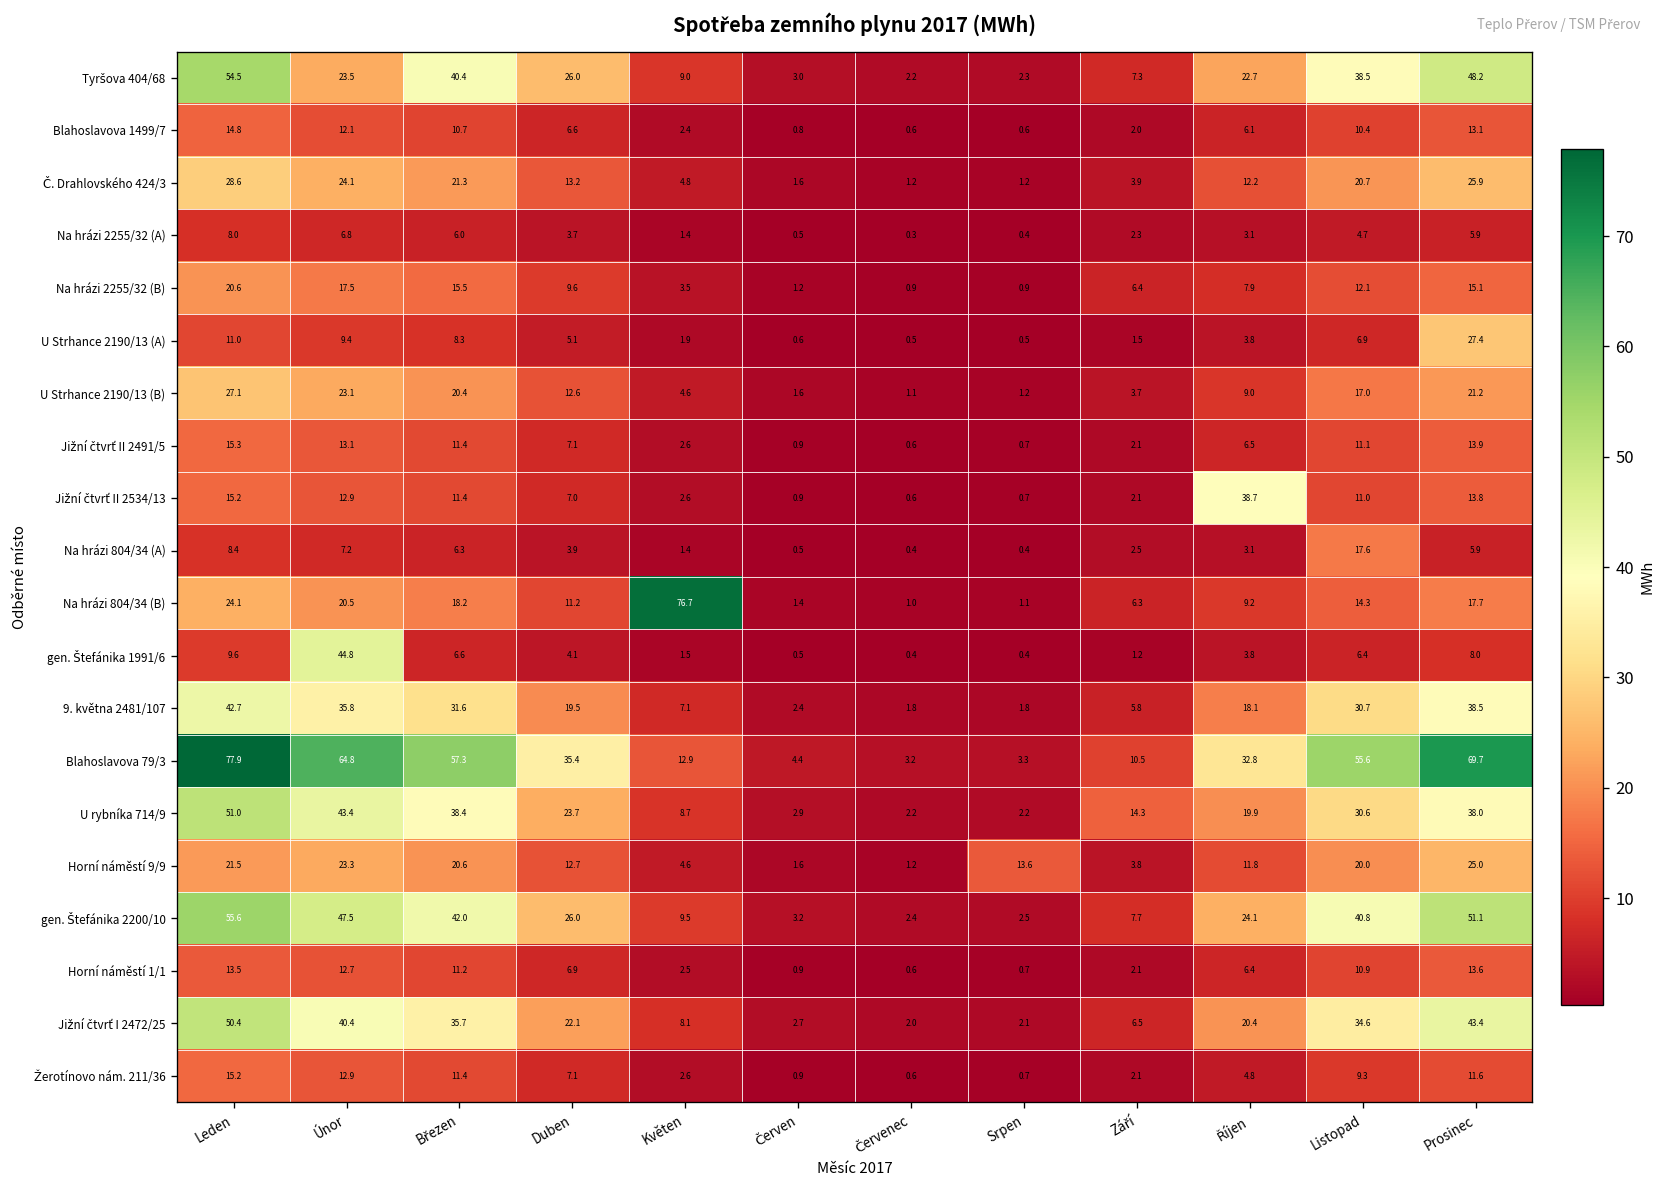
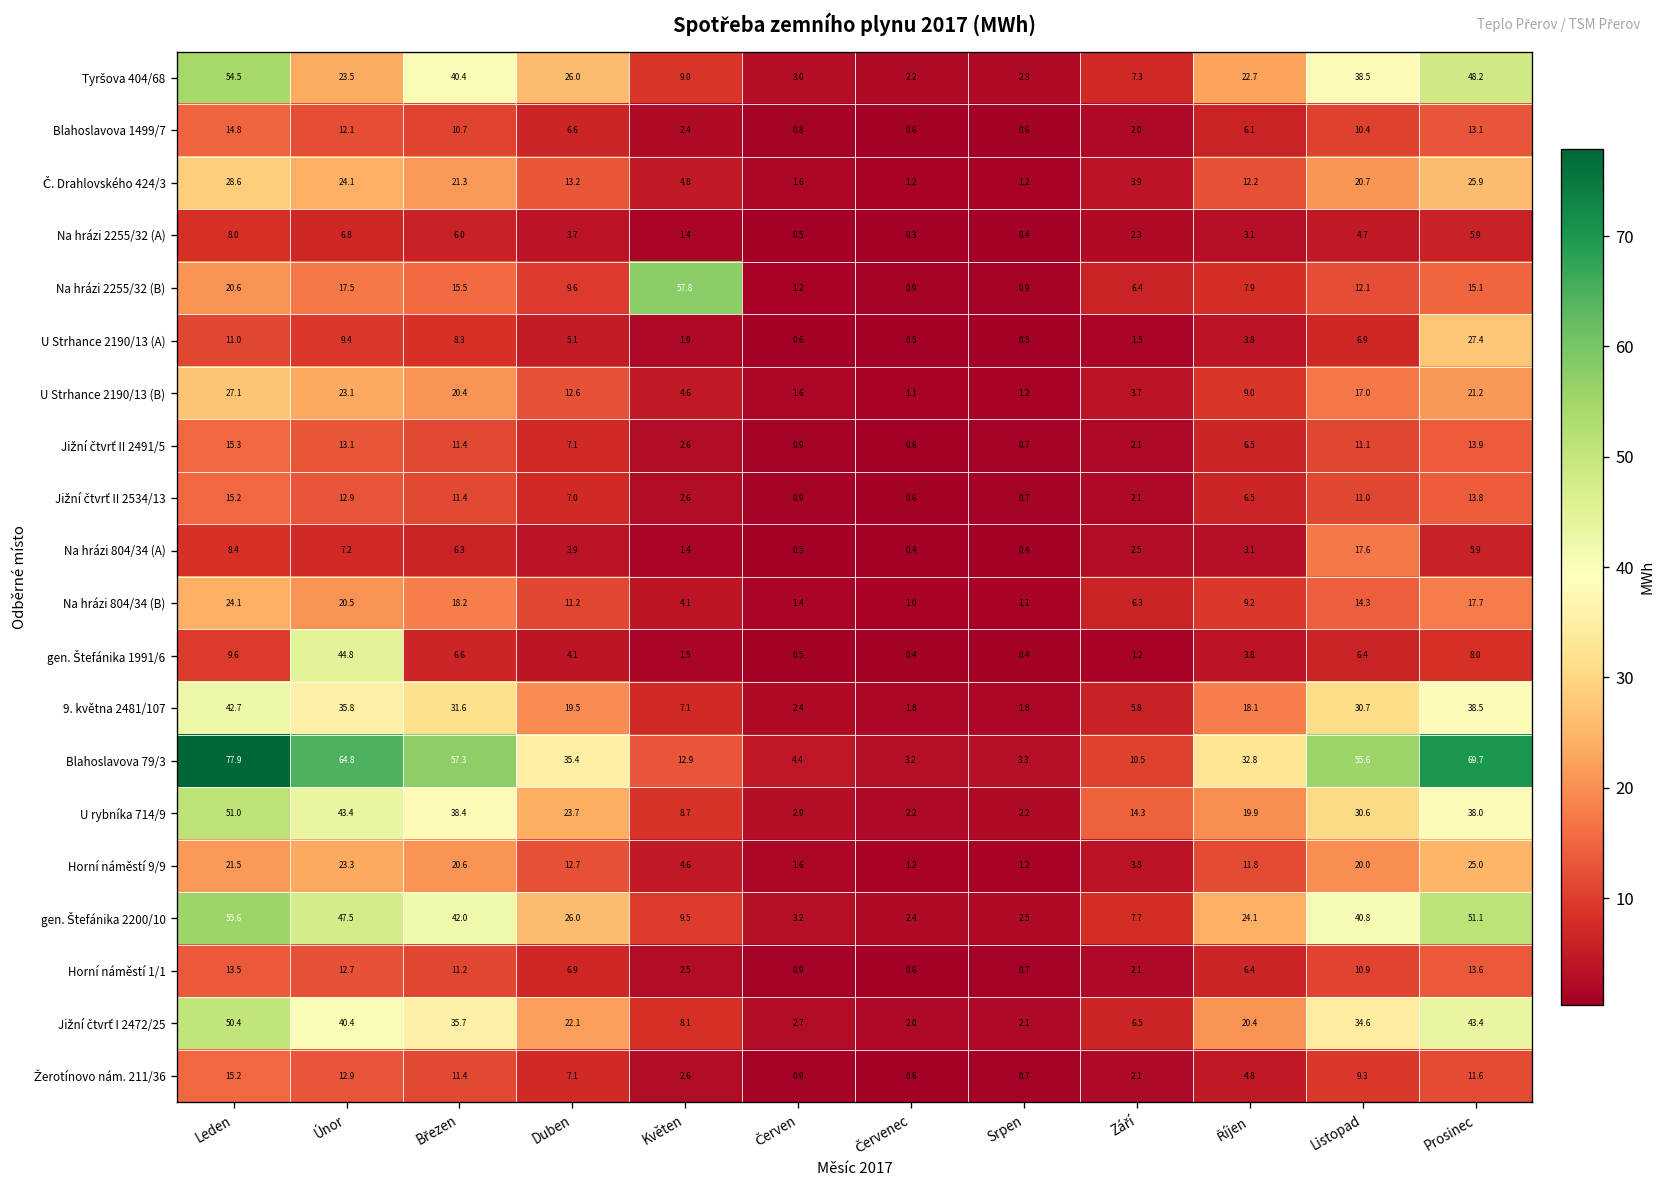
Na hrázi 2255/32 (B), Květen: 3.5 -> 57.8
Jižní čtvrť II 2534/13, Říjen: 38.7 -> 6.5
Na hrázi 804/34 (B), Květen: 76.7 -> 4.1
Horní náměstí 9/9, Srpen: 13.6 -> 1.2
